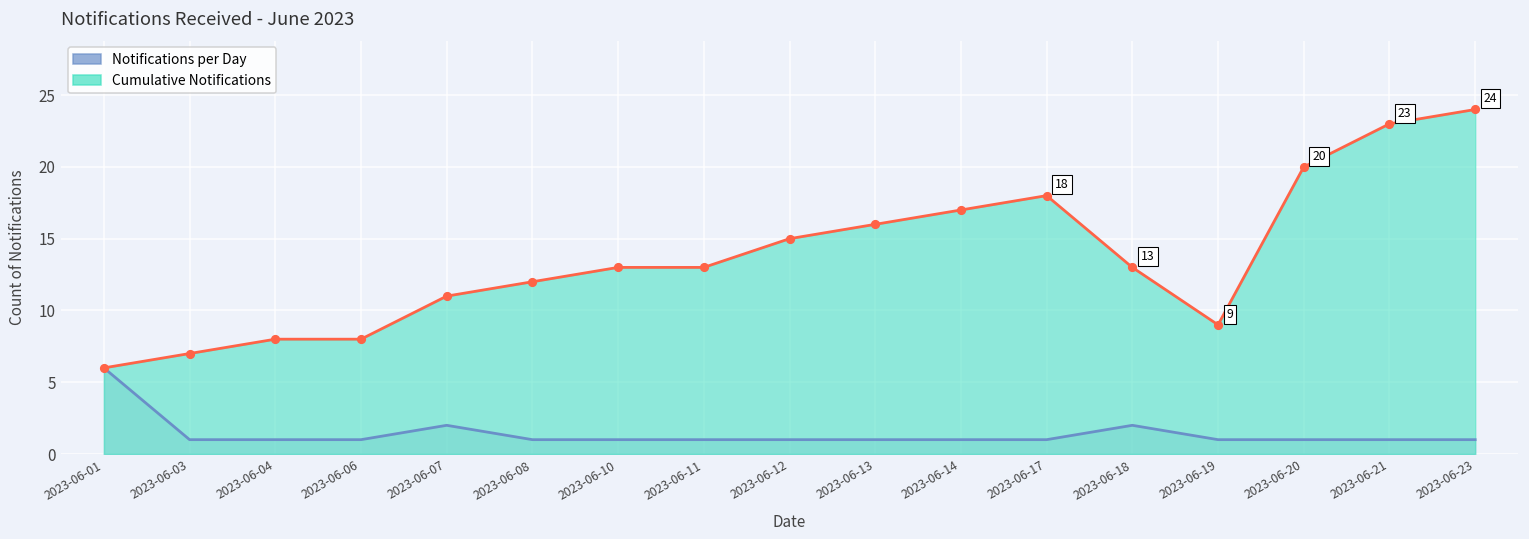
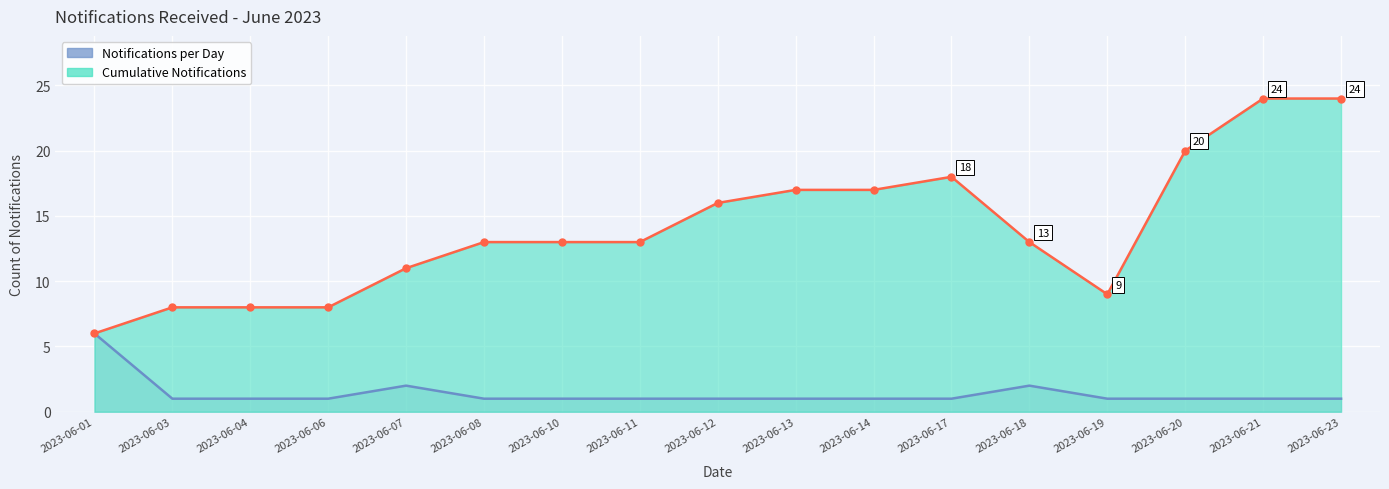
Cumulative Notifications, 2023-06-03: 7 -> 8
Cumulative Notifications, 2023-06-08: 12 -> 13
Cumulative Notifications, 2023-06-12: 15 -> 16
Cumulative Notifications, 2023-06-13: 16 -> 17
Cumulative Notifications, 2023-06-21: 23 -> 24
